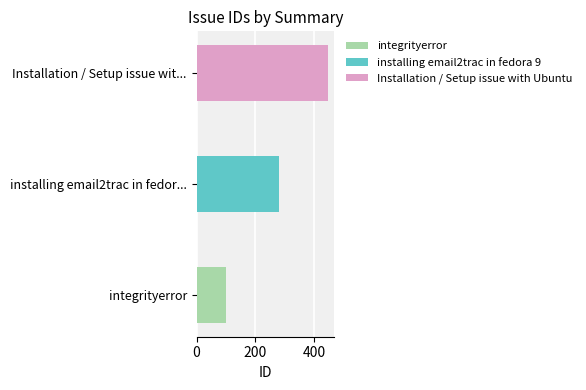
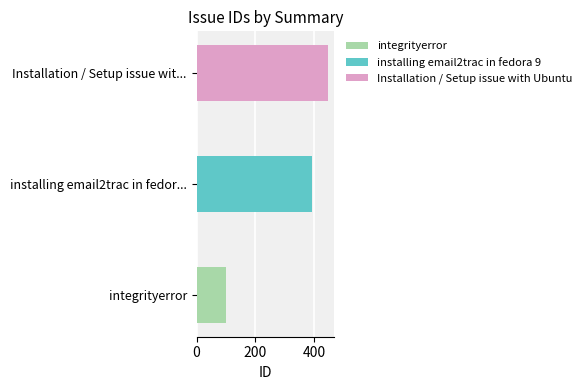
installing email2trac in fedor...: 280 -> 390
